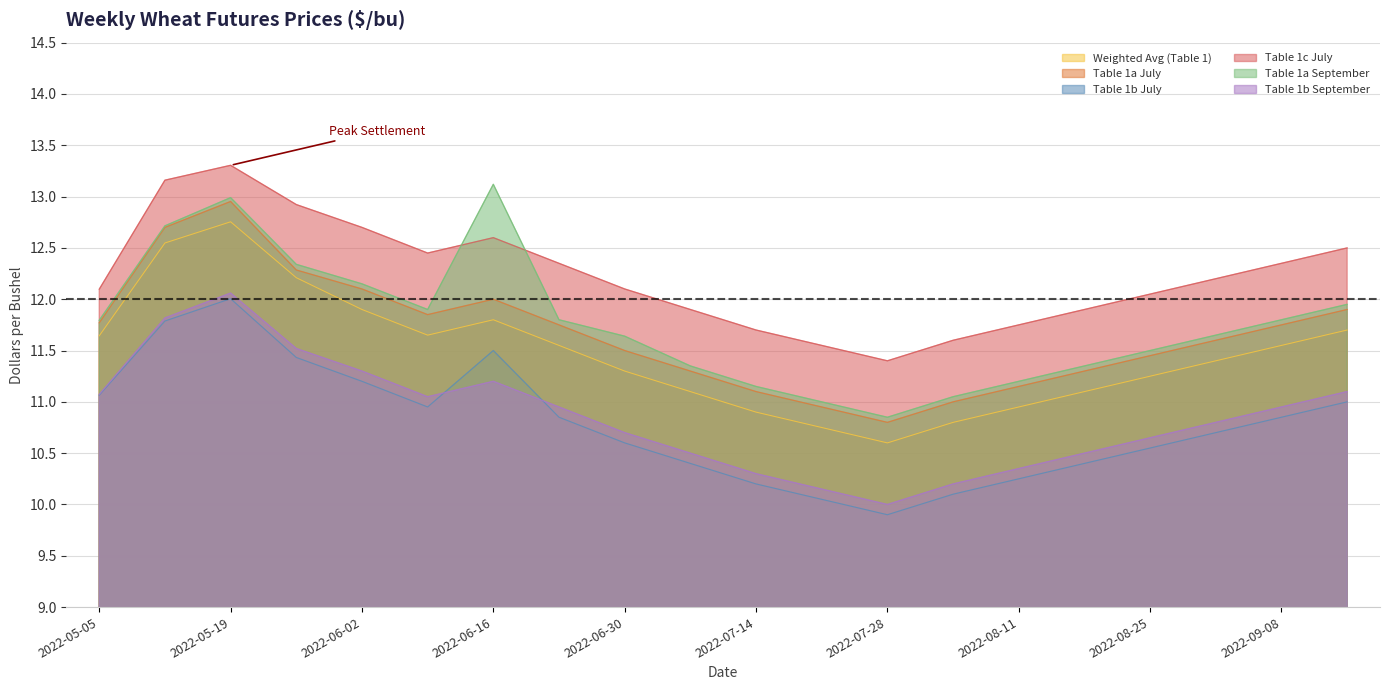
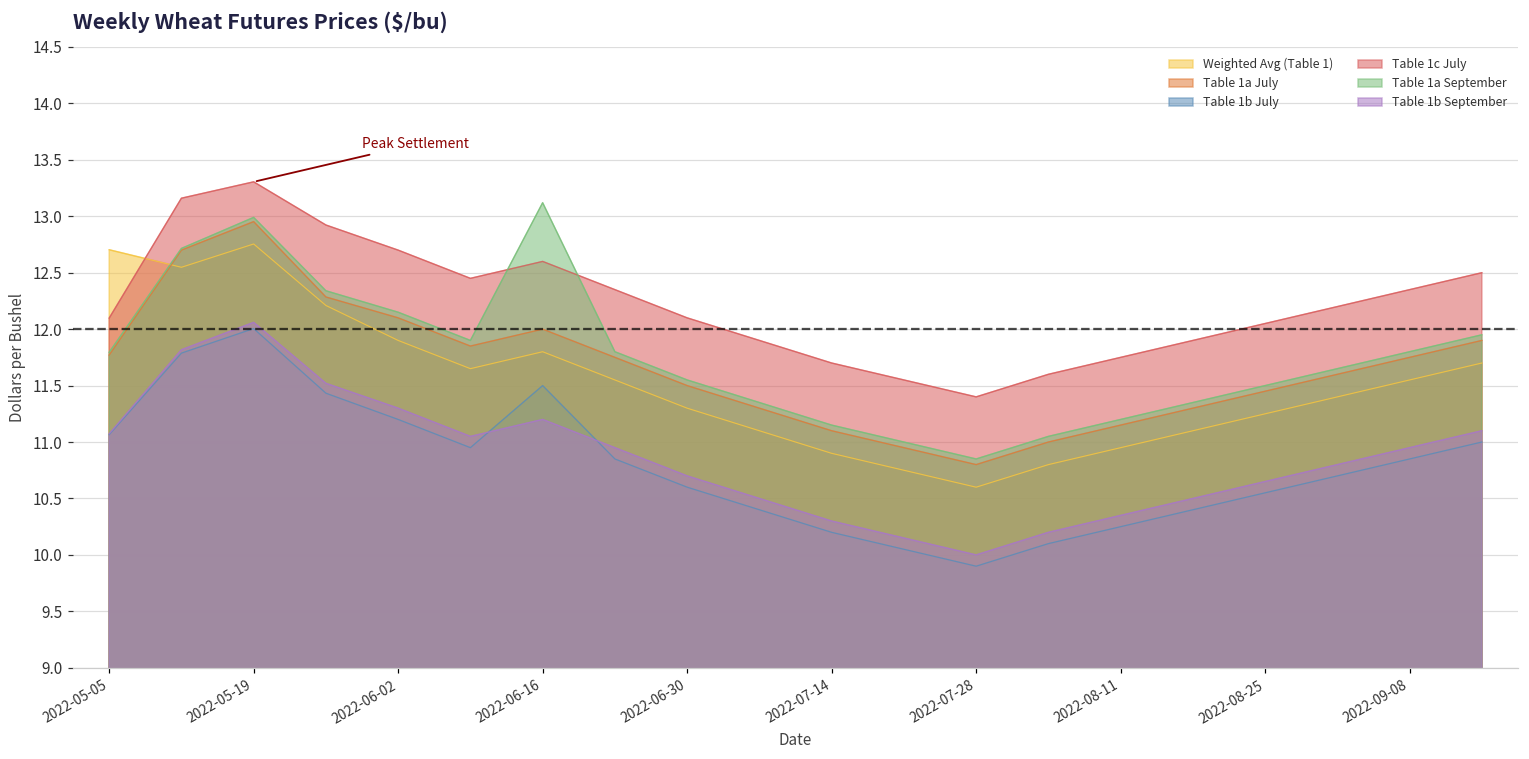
Weighted Avg (Table 1), 2022-05-05: 11.64 -> 12.70
Table 1a September, 2022-06-30: 11.64 -> 11.55
